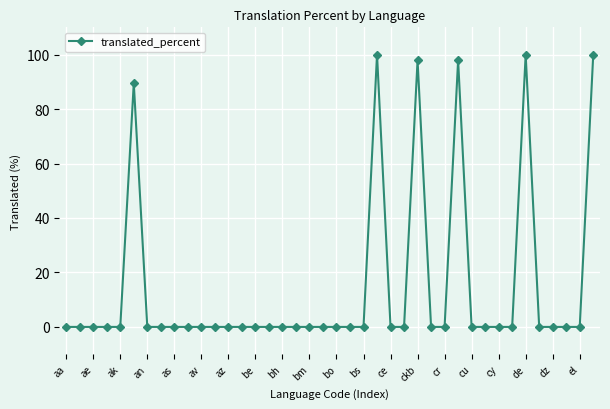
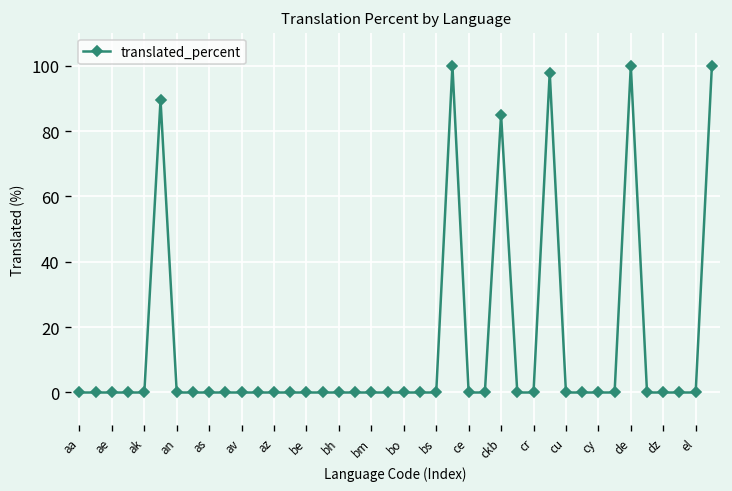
ckb: 98 -> 85
